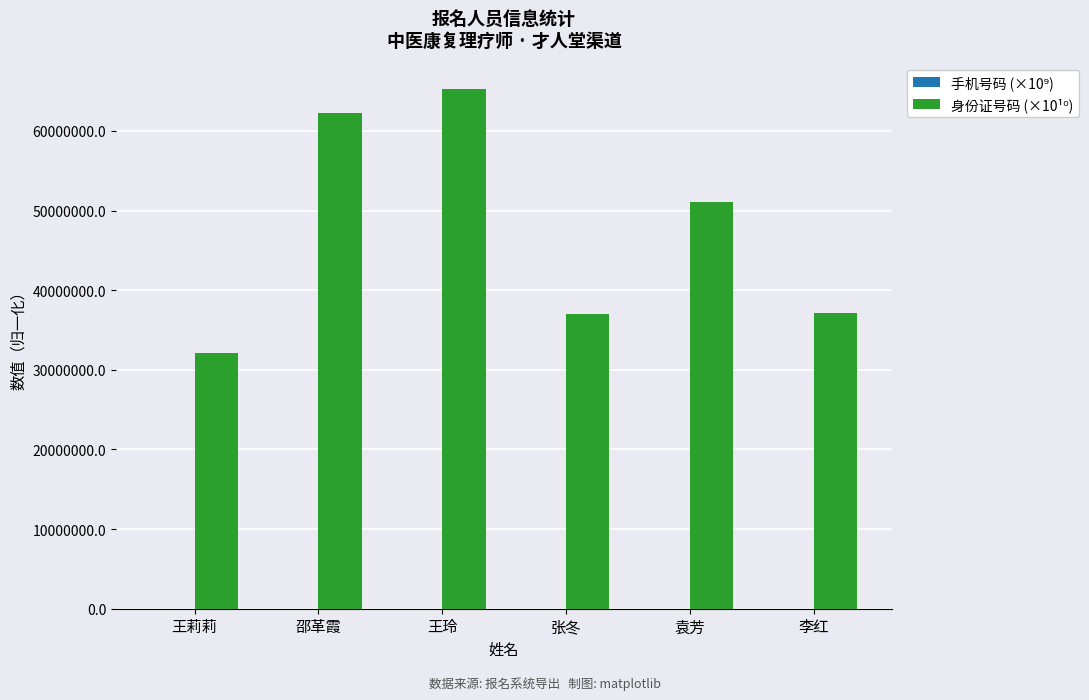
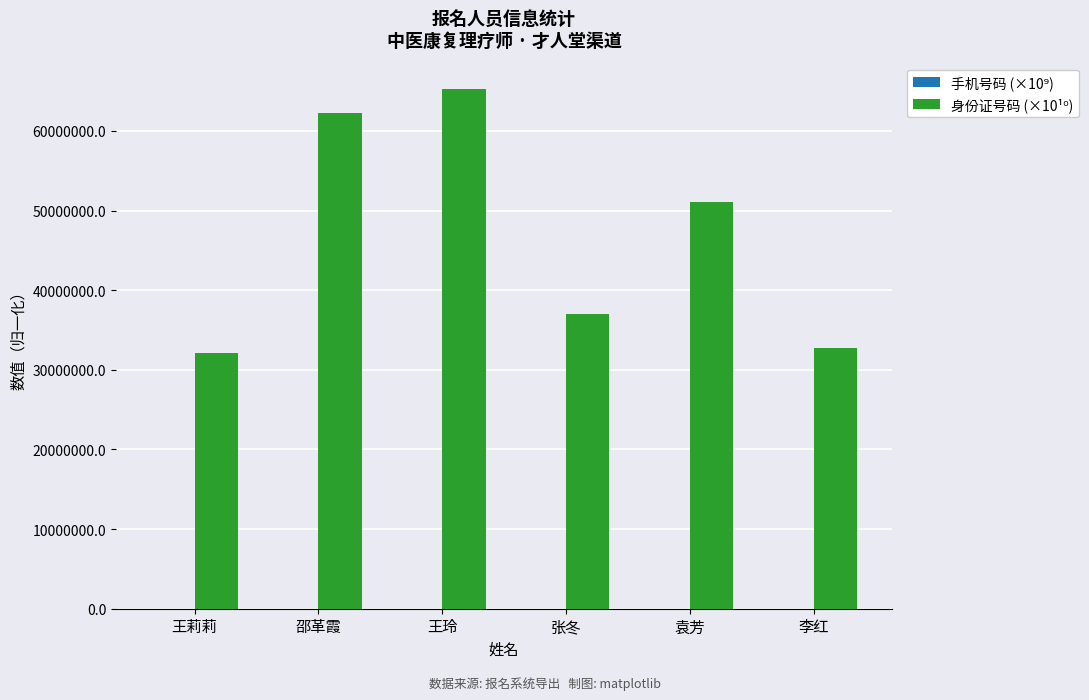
身份证号码 (×10¹⁰), 李红: 37000000 -> 33000000
